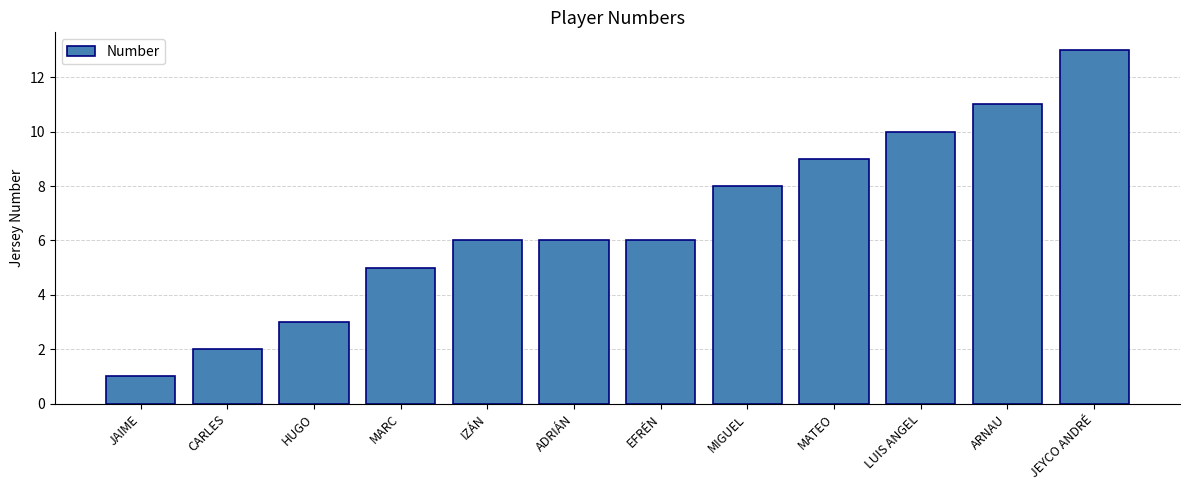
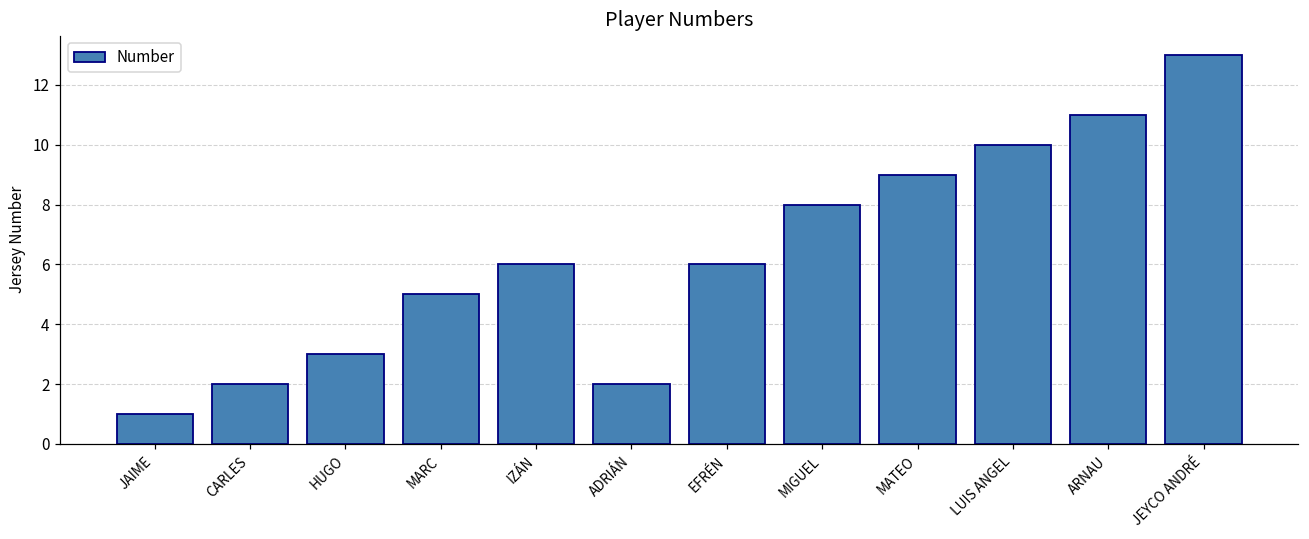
ADRIÁN: 6 -> 2
